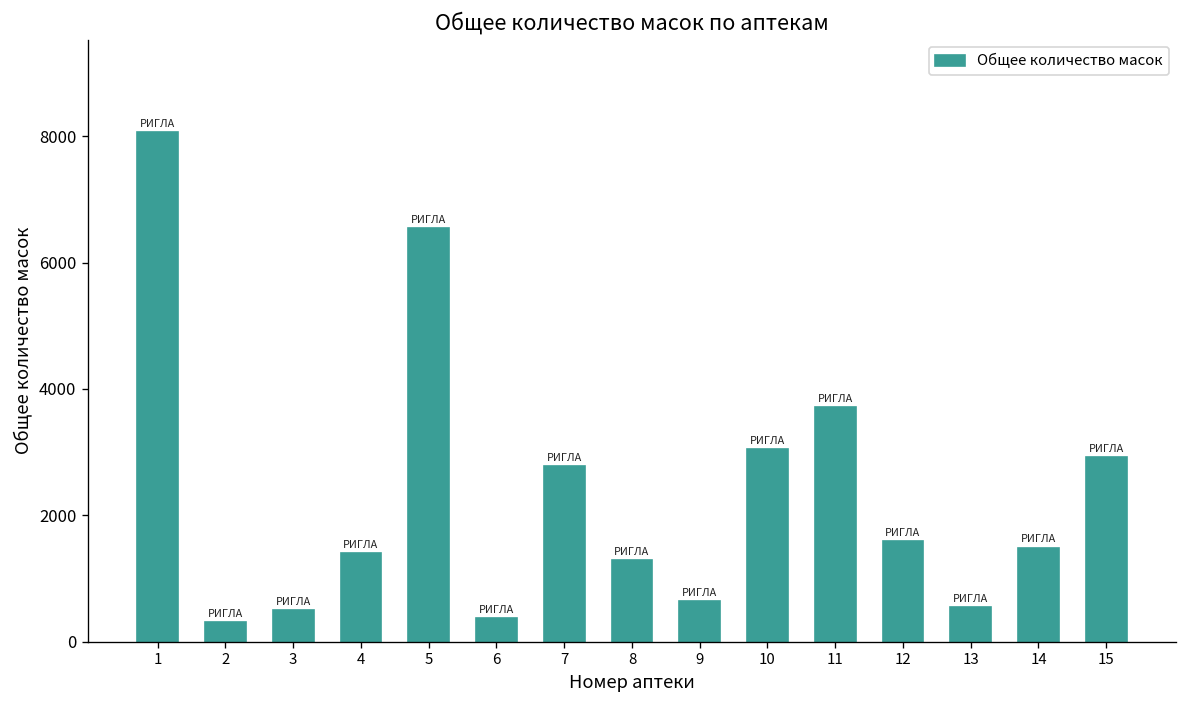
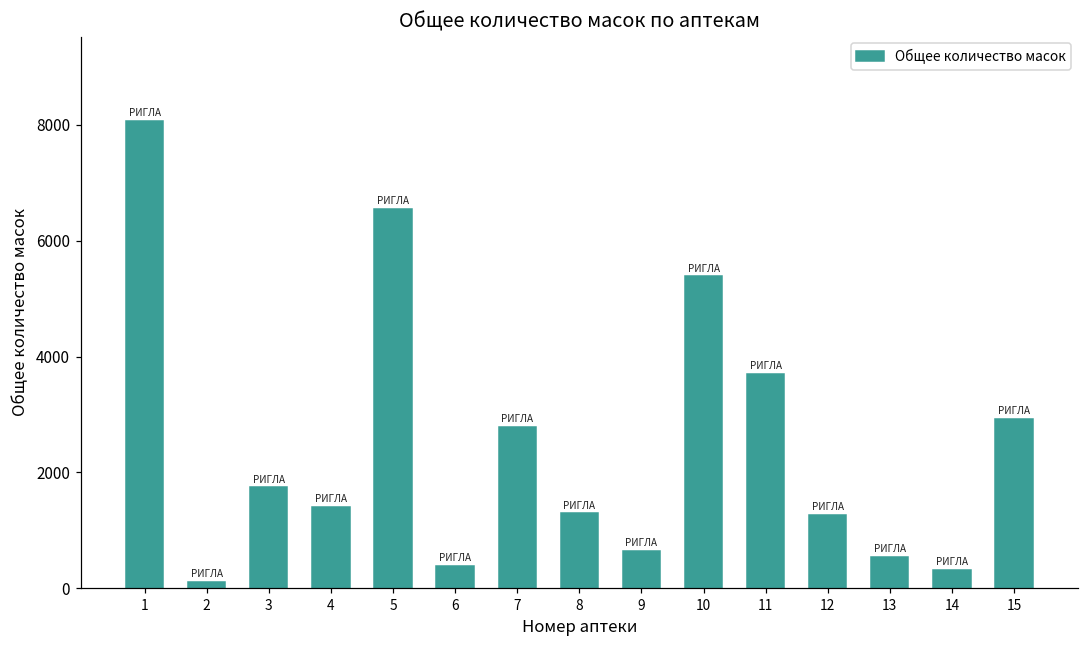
2: 300 -> 100
3: 500 -> 1700
10: 3100 -> 5400
12: 1600 -> 1300
14: 1500 -> 300
